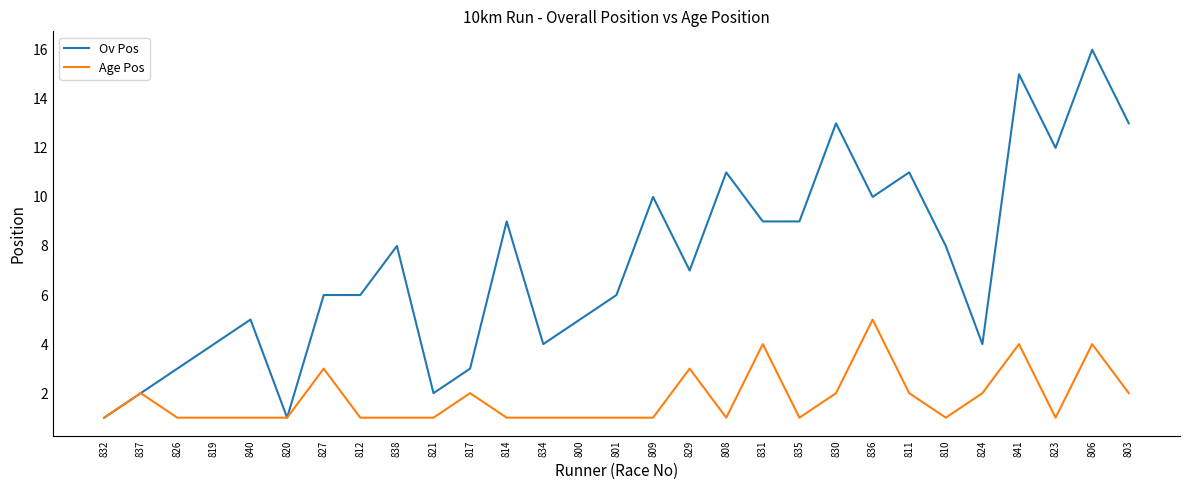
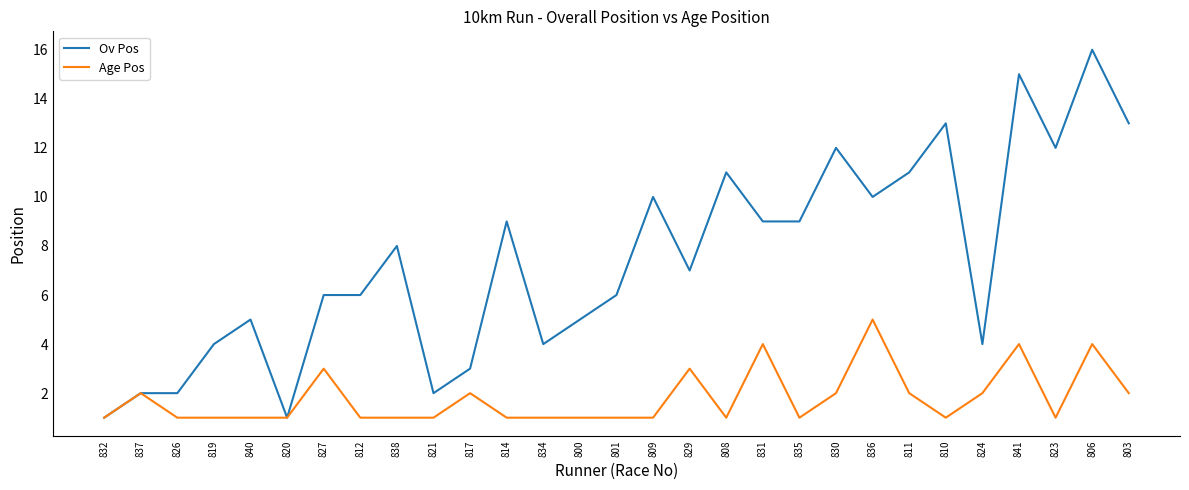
Ov Pos, 826: 3 -> 2
Ov Pos, 830: 13 -> 12
Ov Pos, 810: 8 -> 13
